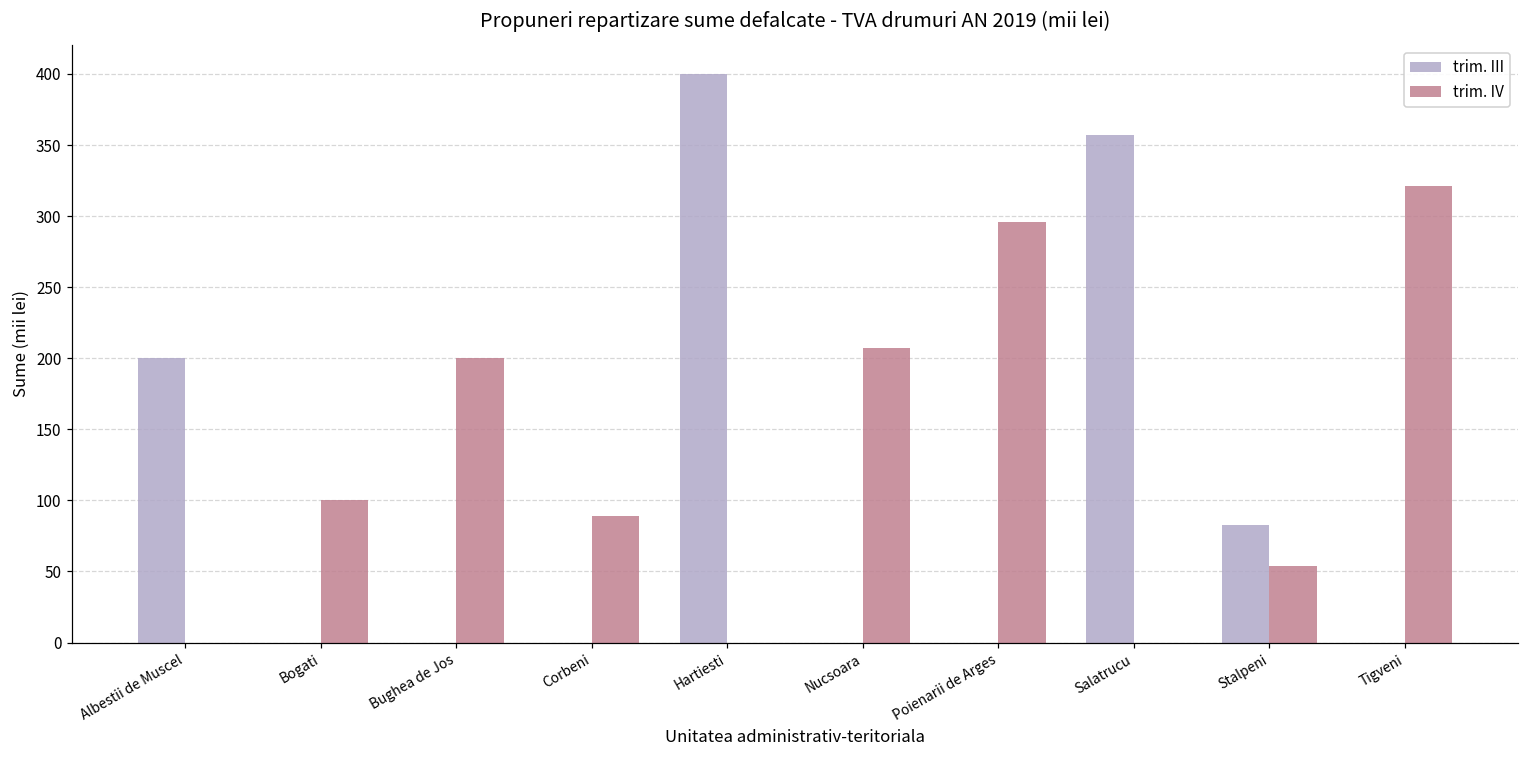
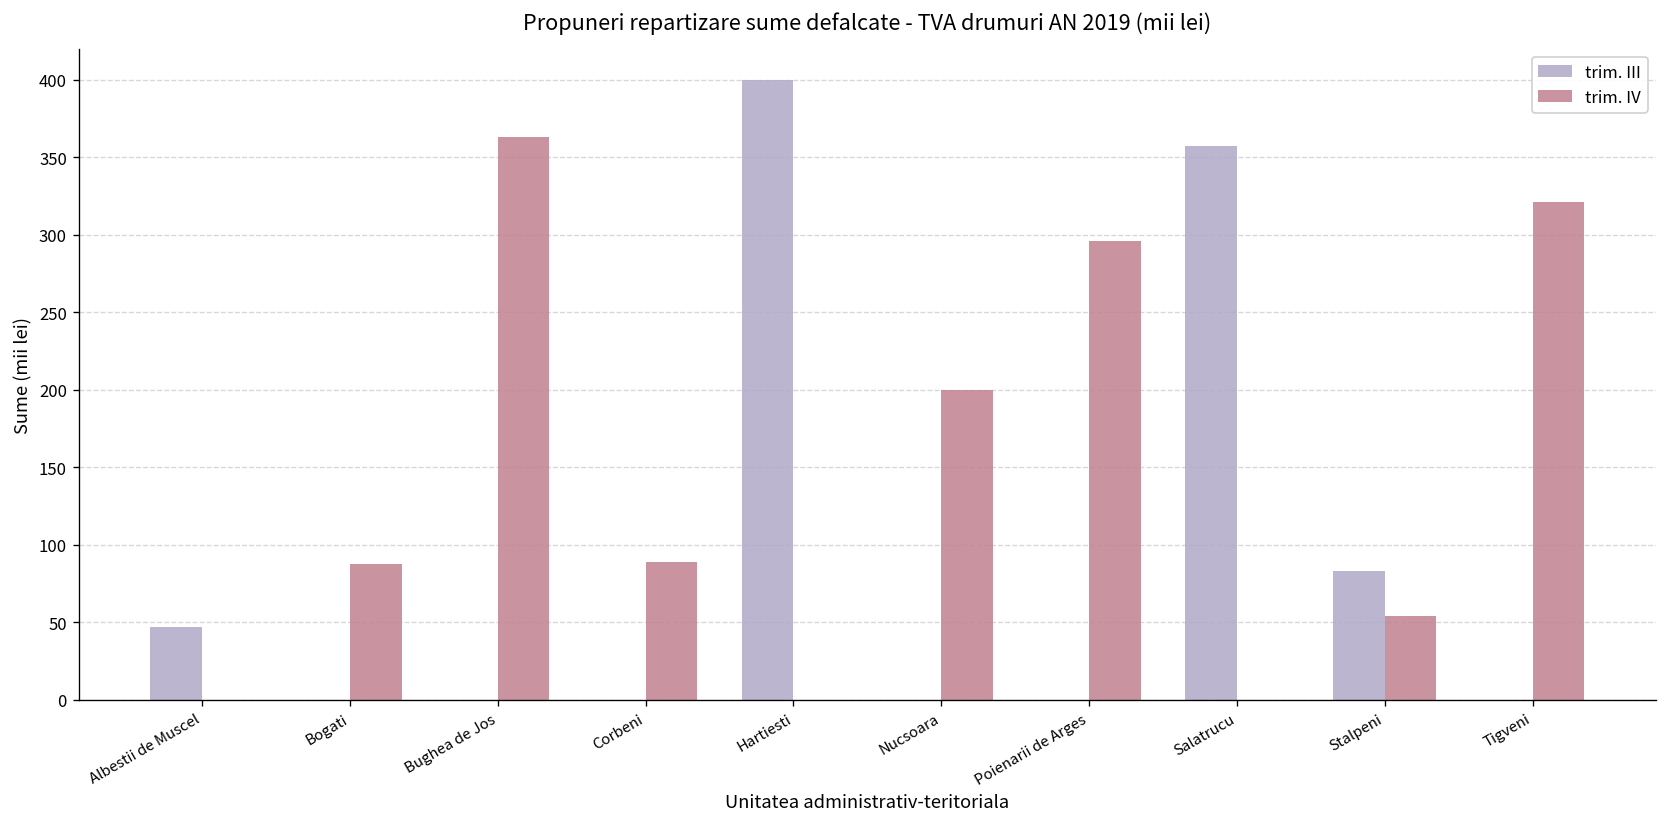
trim. III, Albestii de Muscel: 200 -> 47
trim. IV, Bogati: 100 -> 88
trim. IV, Bughea de Jos: 200 -> 363
trim. IV, Nucsoara: 207 -> 200
